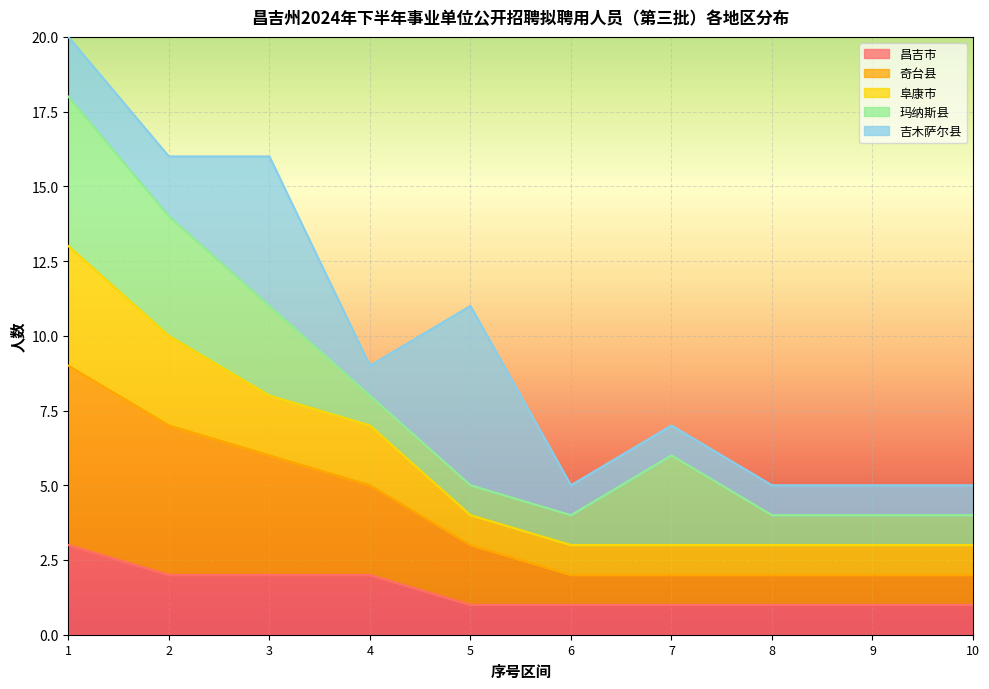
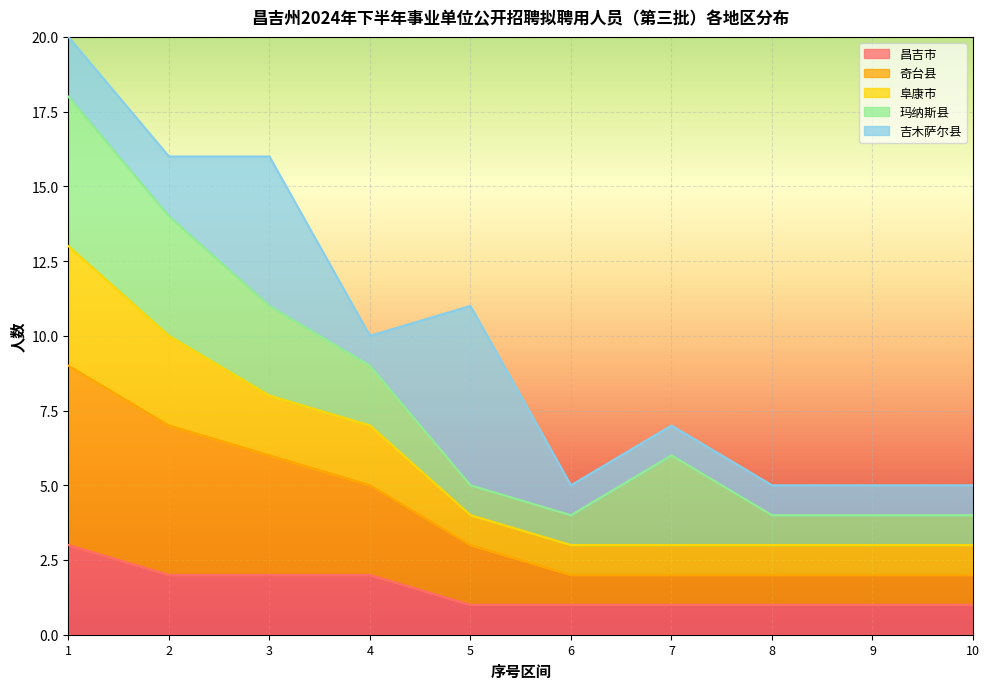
玛纳斯县, 4: 1 -> 2
